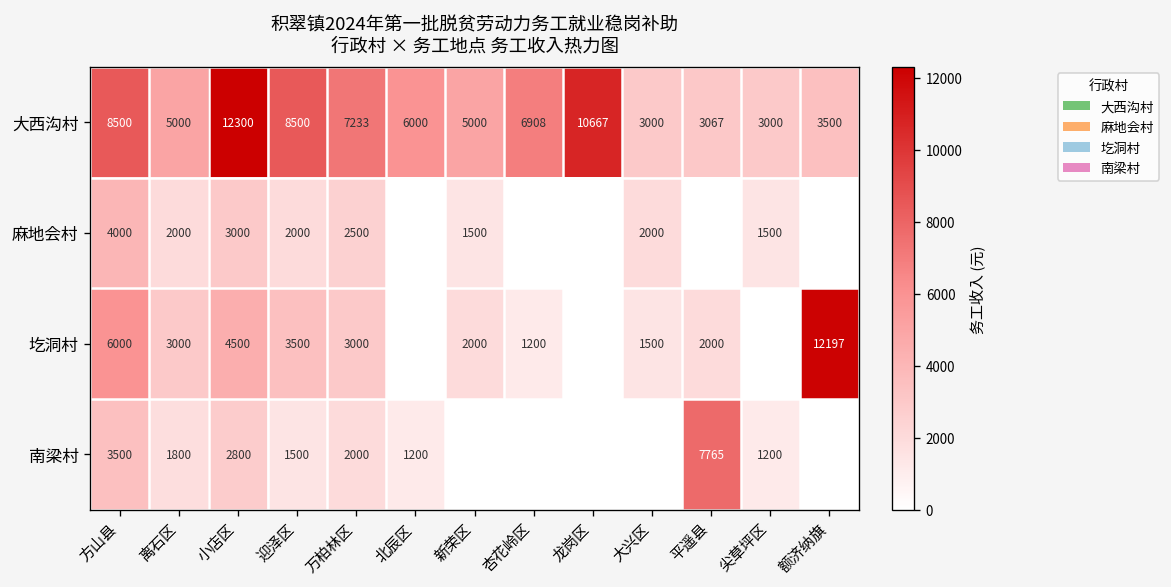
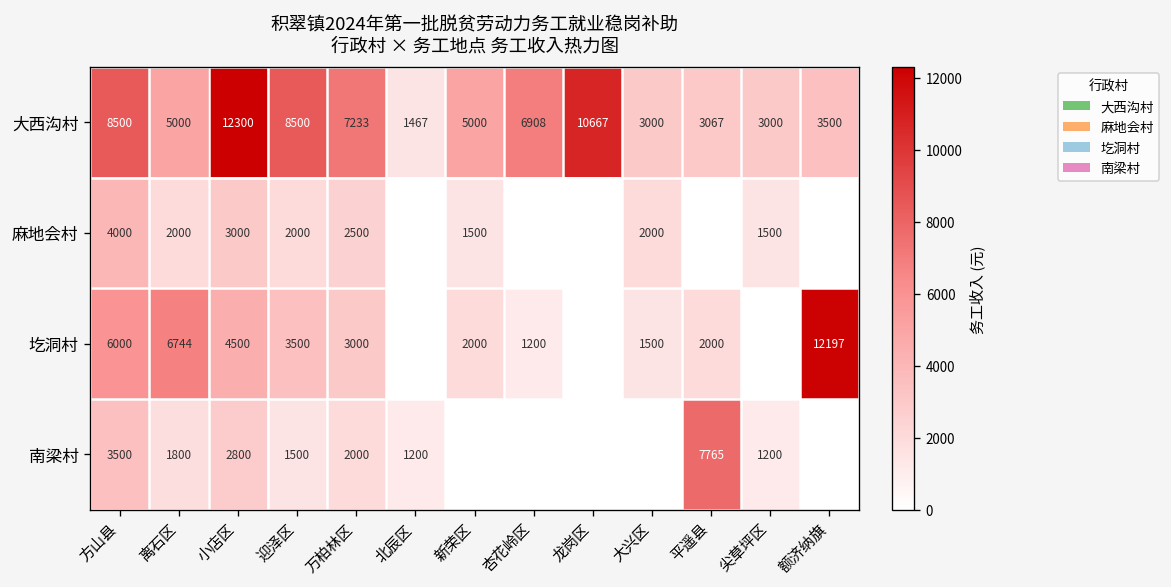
大西沟村, 北辰区: 6000 -> 1467
圪洞村, 离石区: 3000 -> 6744
